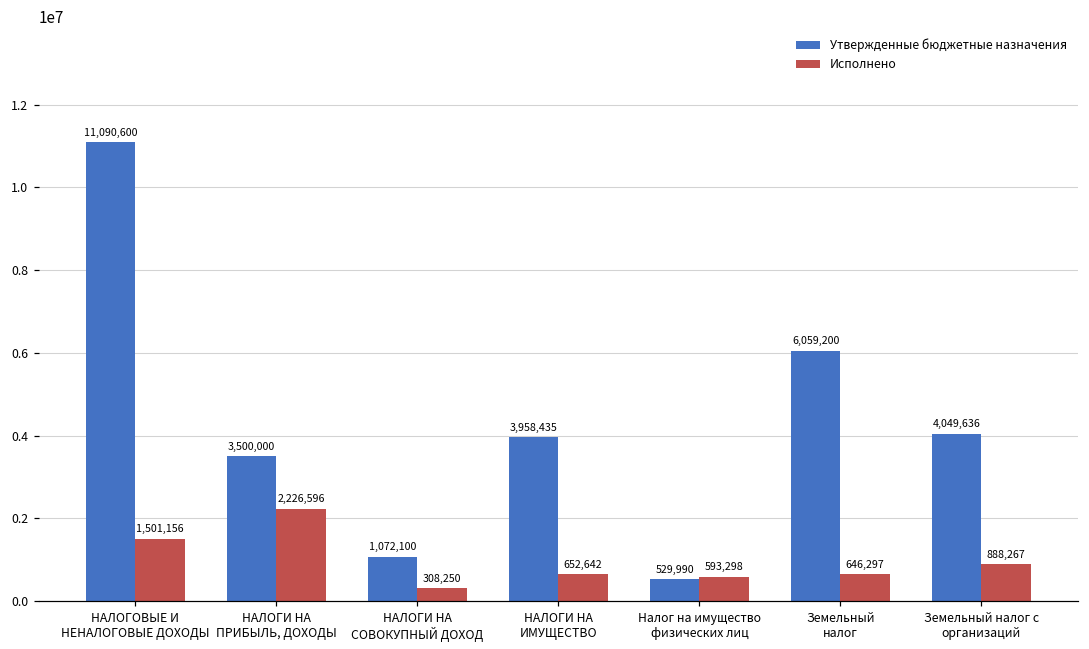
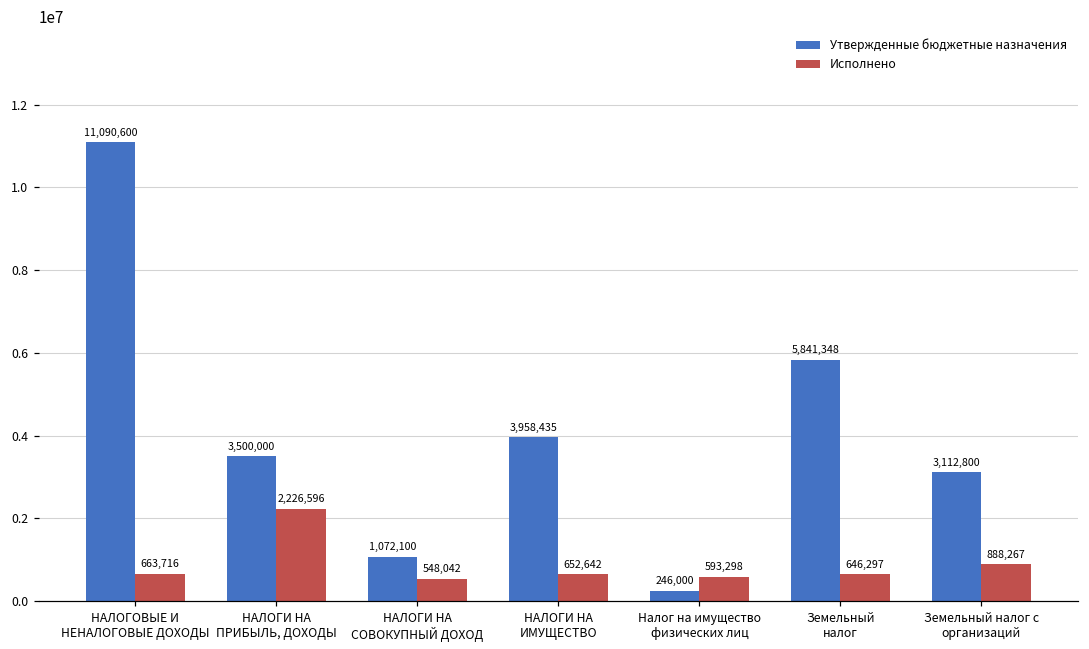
Исполнено, НАЛОГОВЫЕ И НЕНАЛОГОВЫЕ ДОХОДЫ: 1,501,156 -> 663,716
Исполнено, НАЛОГИ НА СОВОКУПНЫЙ ДОХОД: 308,250 -> 548,042
Утвержденные бюджетные назначения, Налог на имущество физических лиц: 529,990 -> 246,000
Утвержденные бюджетные назначения, Земельный налог: 6,059,200 -> 5,841,348
Утвержденные бюджетные назначения, Земельный налог с организаций: 4,049,636 -> 3,112,800
